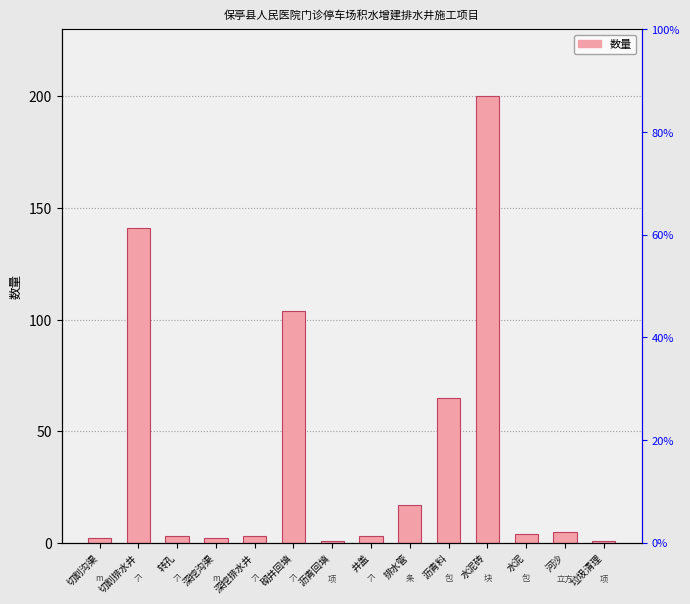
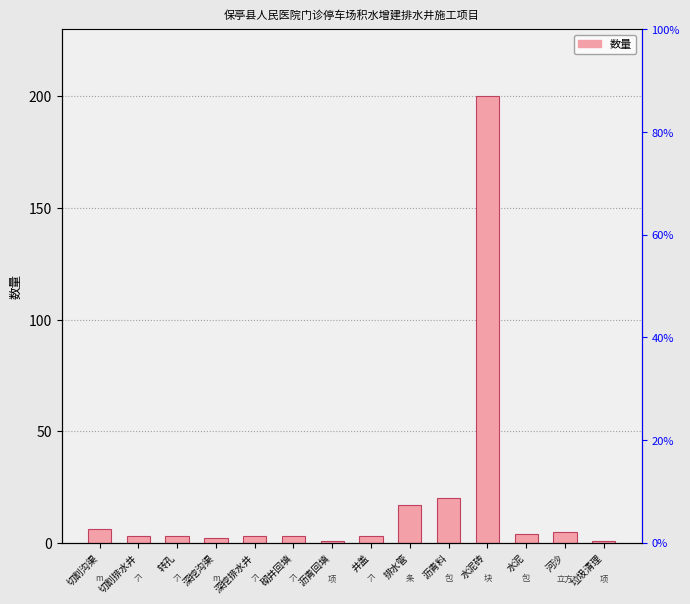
切割沟渠: 2 -> 6
切割排水井: 141 -> 3
砌井回填: 104 -> 3
沥青料: 65 -> 20
